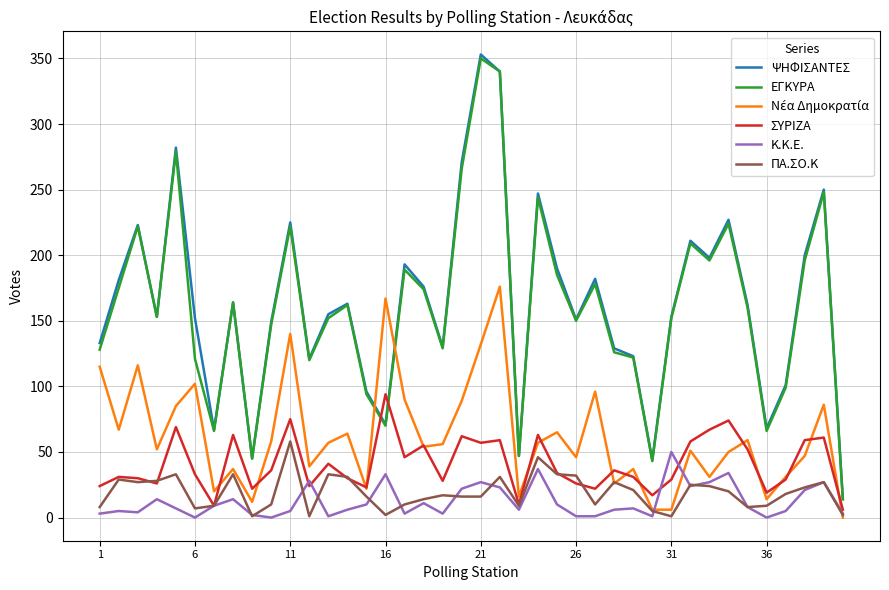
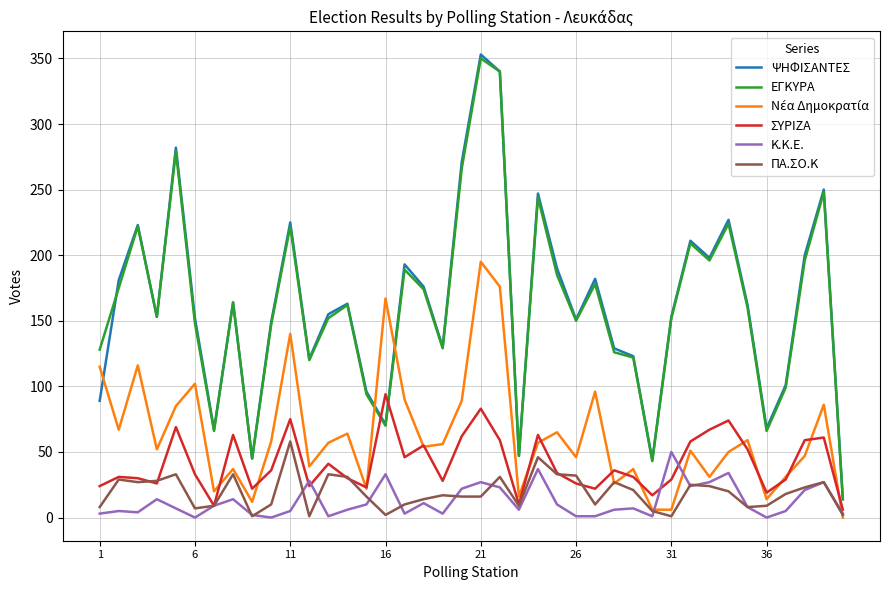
ΨΗΦΙΣΑΝΤΕΣ, 1: 133 -> 89
ΕΓΚΥΡΑ, 6: 121 -> 148
Νέα Δημοκρατία, 21: 132 -> 195
ΣΥΡΙΖΑ, 21: 57 -> 83
